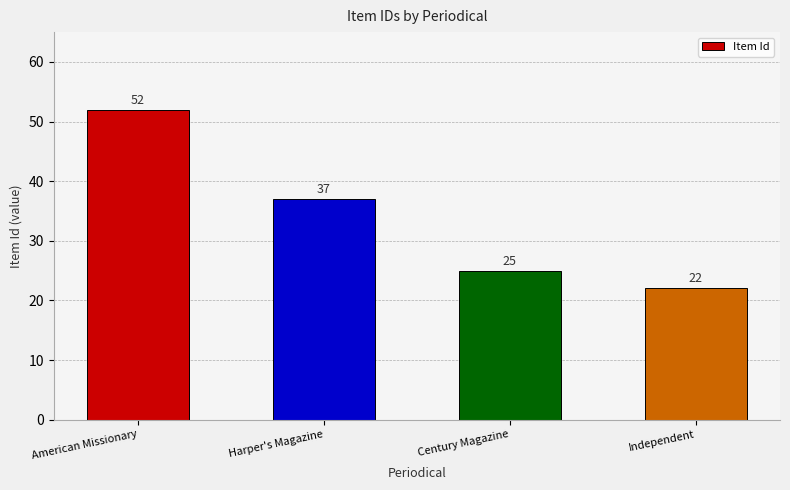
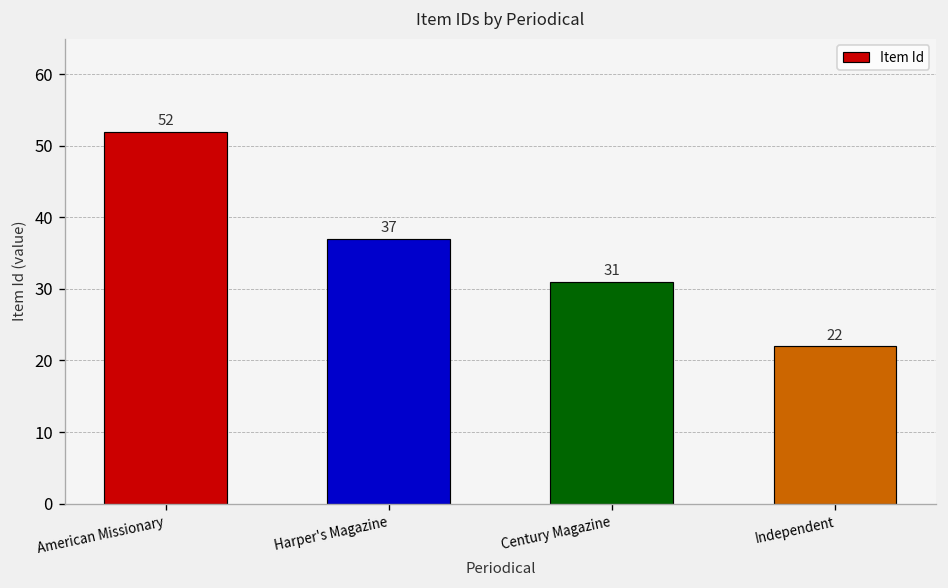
Century Magazine: 25 -> 31
